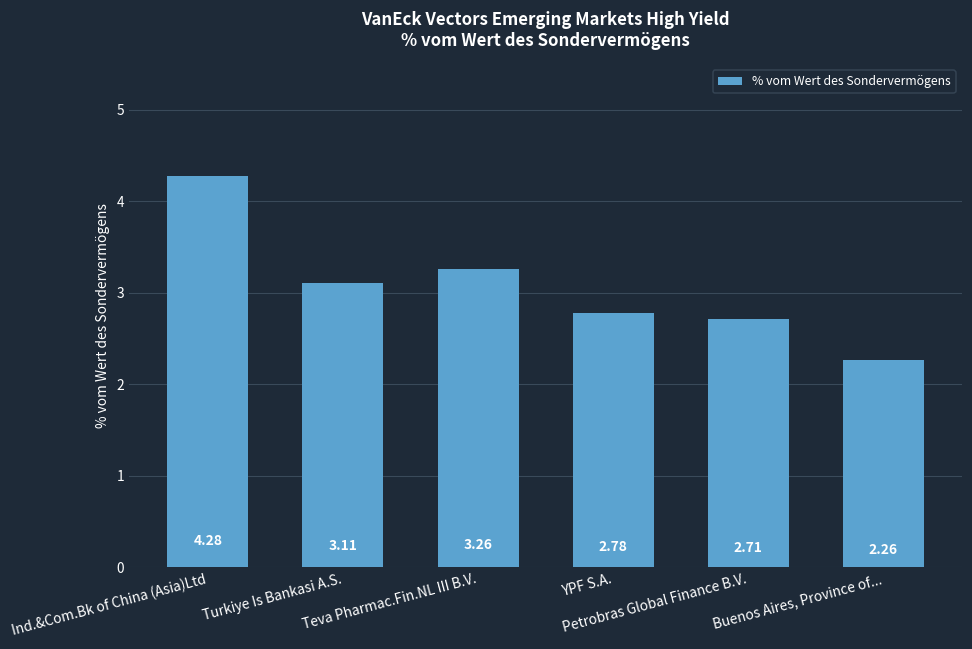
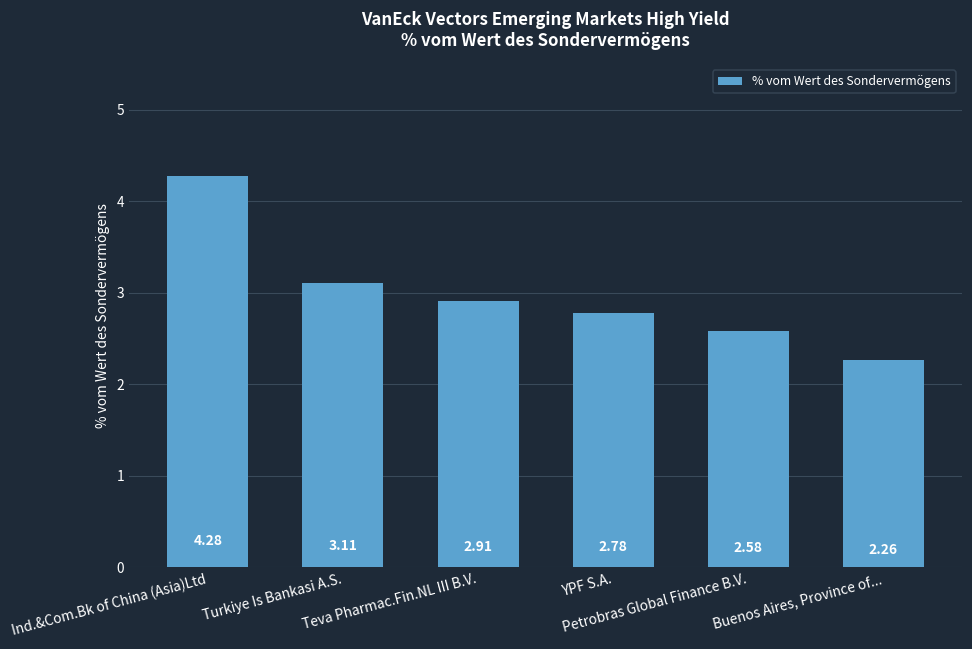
Teva Pharmac.Fin.NL III B.V.: 3.26 -> 2.91
Petrobras Global Finance B.V.: 2.71 -> 2.58
